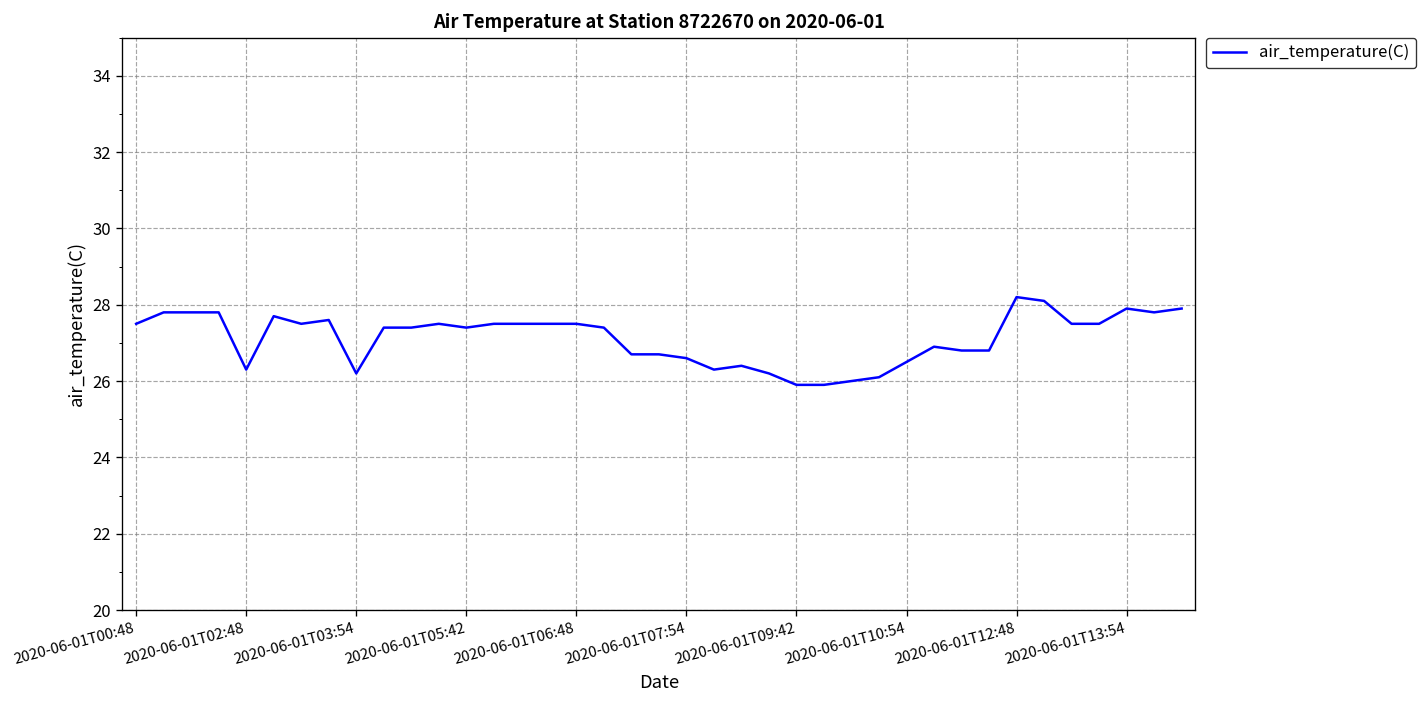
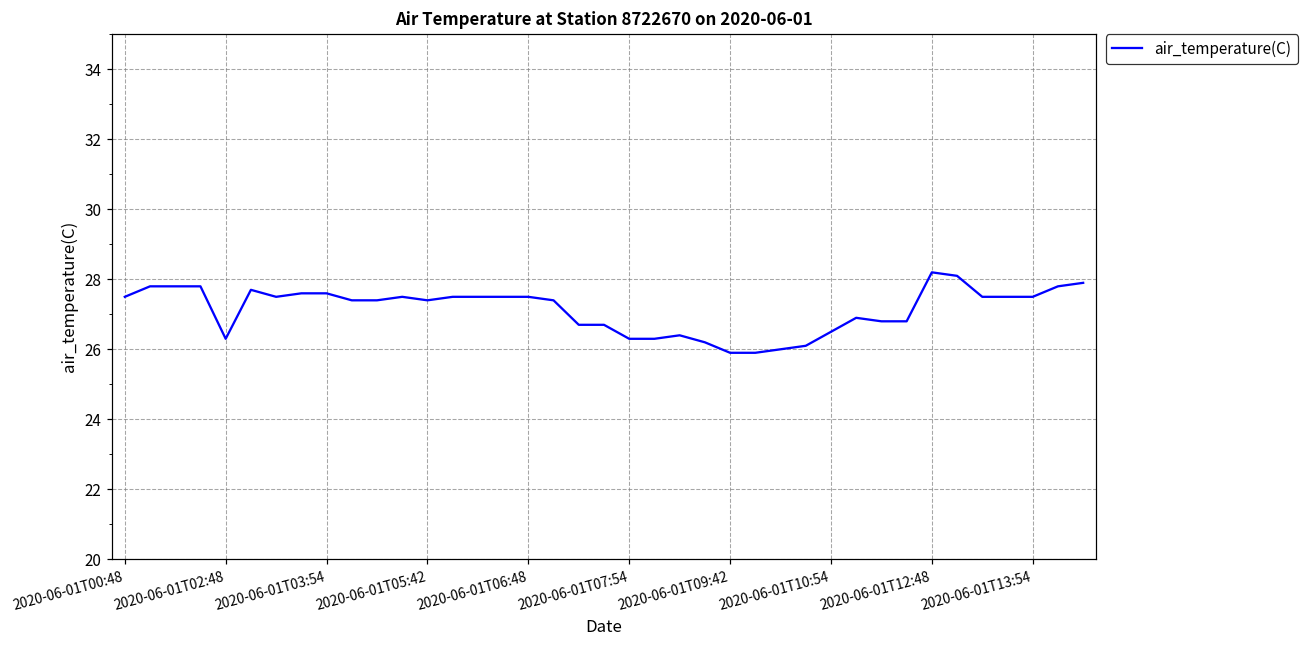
2020-06-01T03:54: 26.2 -> 27.6
2020-06-01T07:54: 26.6 -> 26.3
2020-06-01T13:54: 27.9 -> 27.5
